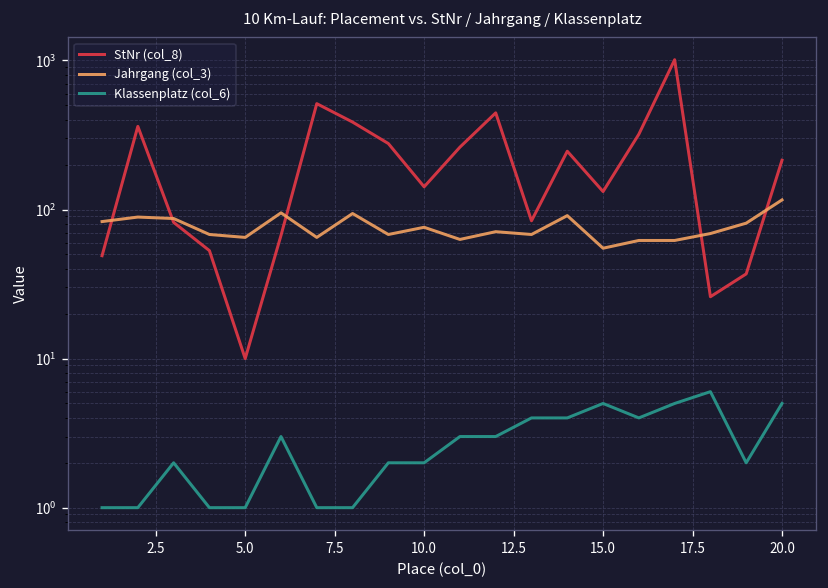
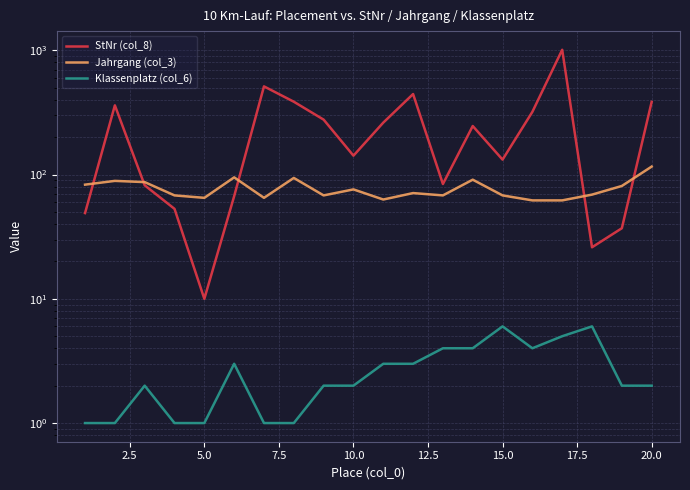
Jahrgang (col_3), 15.0: 60 -> 70
Klassenplatz (col_6), 15.0: 5 -> 6
StNr (col_8), 20.0: 210 -> 390
Klassenplatz (col_6), 20.0: 5 -> 2
